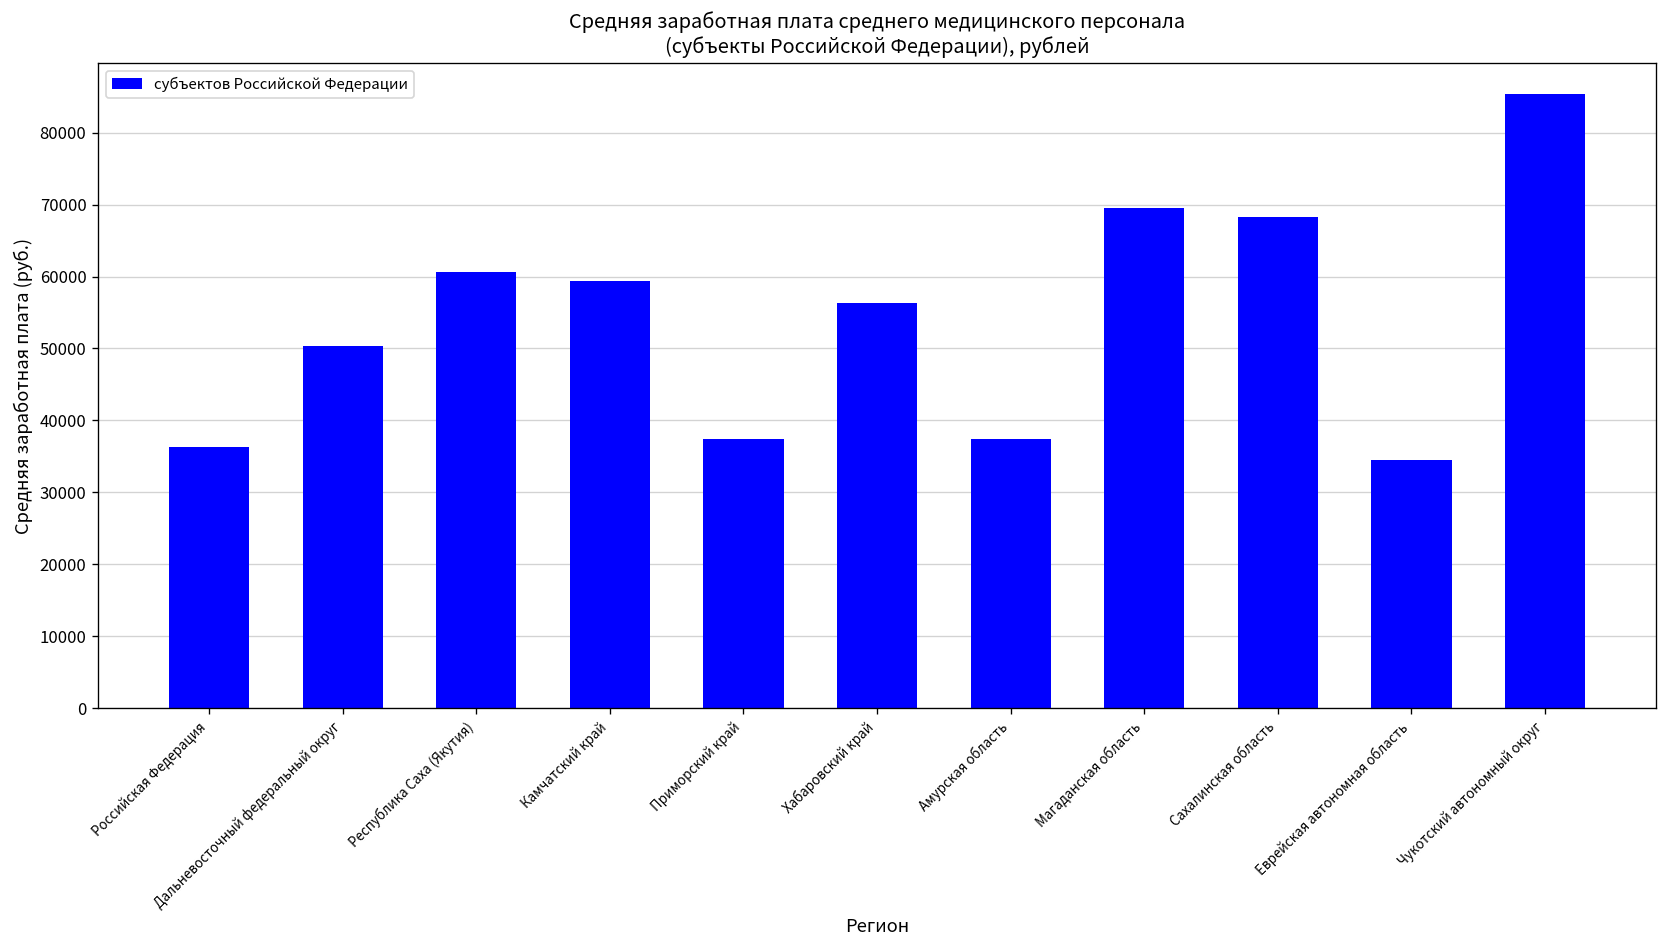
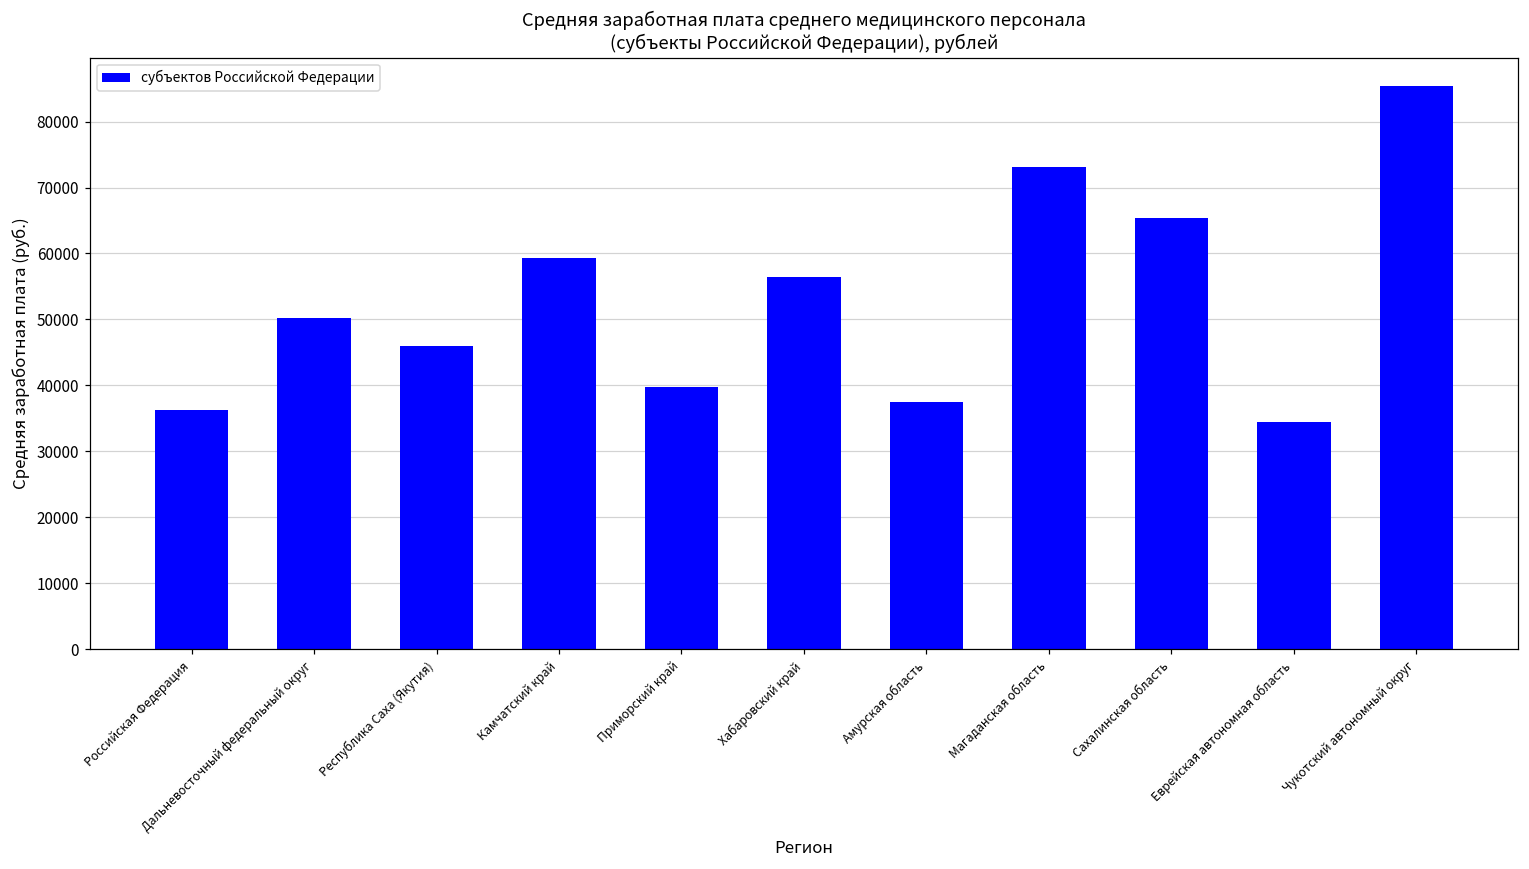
Республика Саха (Якутия): 61000 -> 46000
Приморский край: 37000 -> 40000
Магаданская область: 70000 -> 73000
Сахалинская область: 68000 -> 65000
